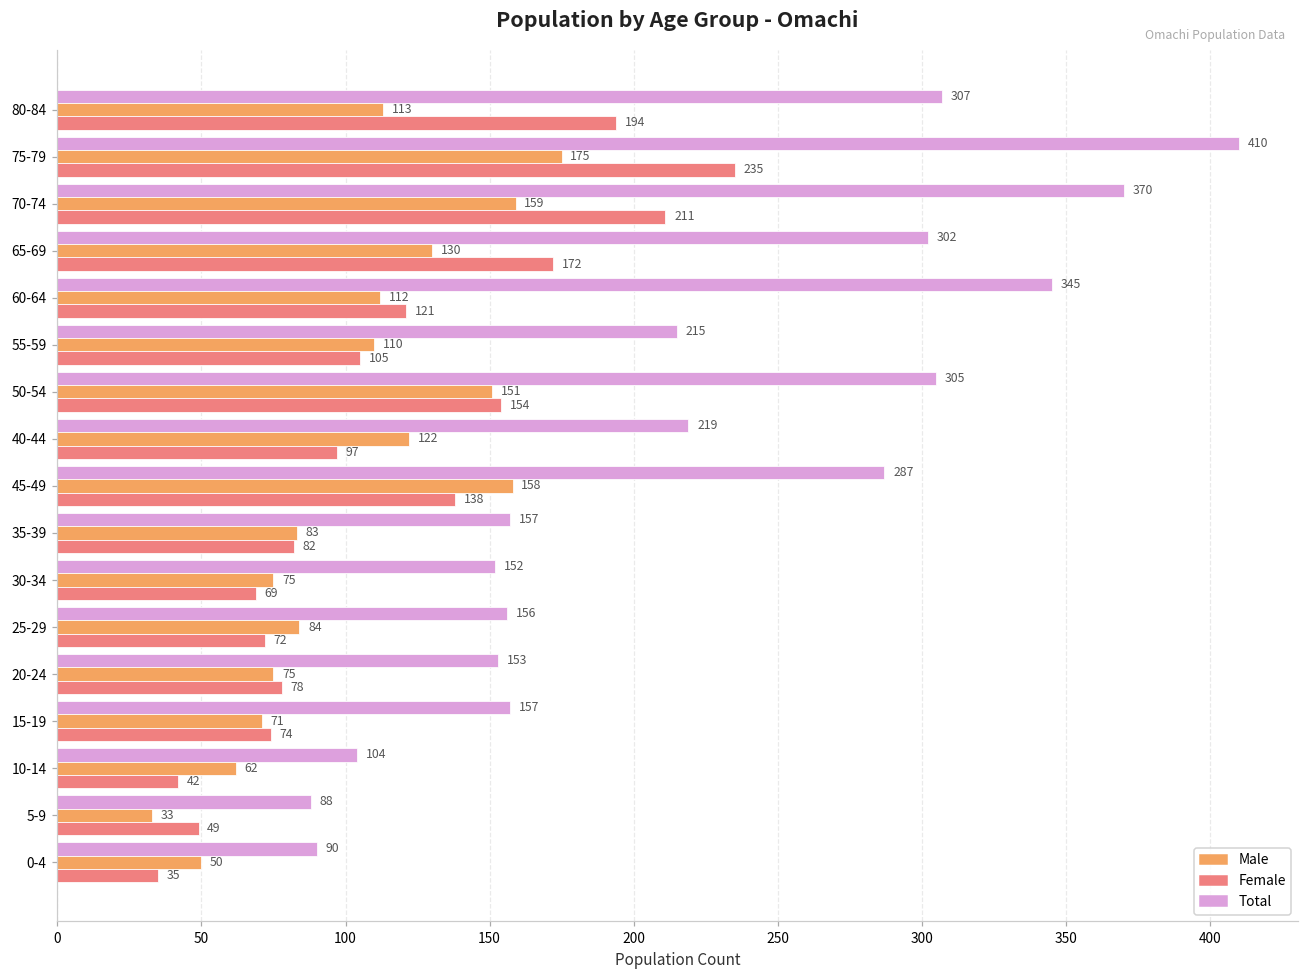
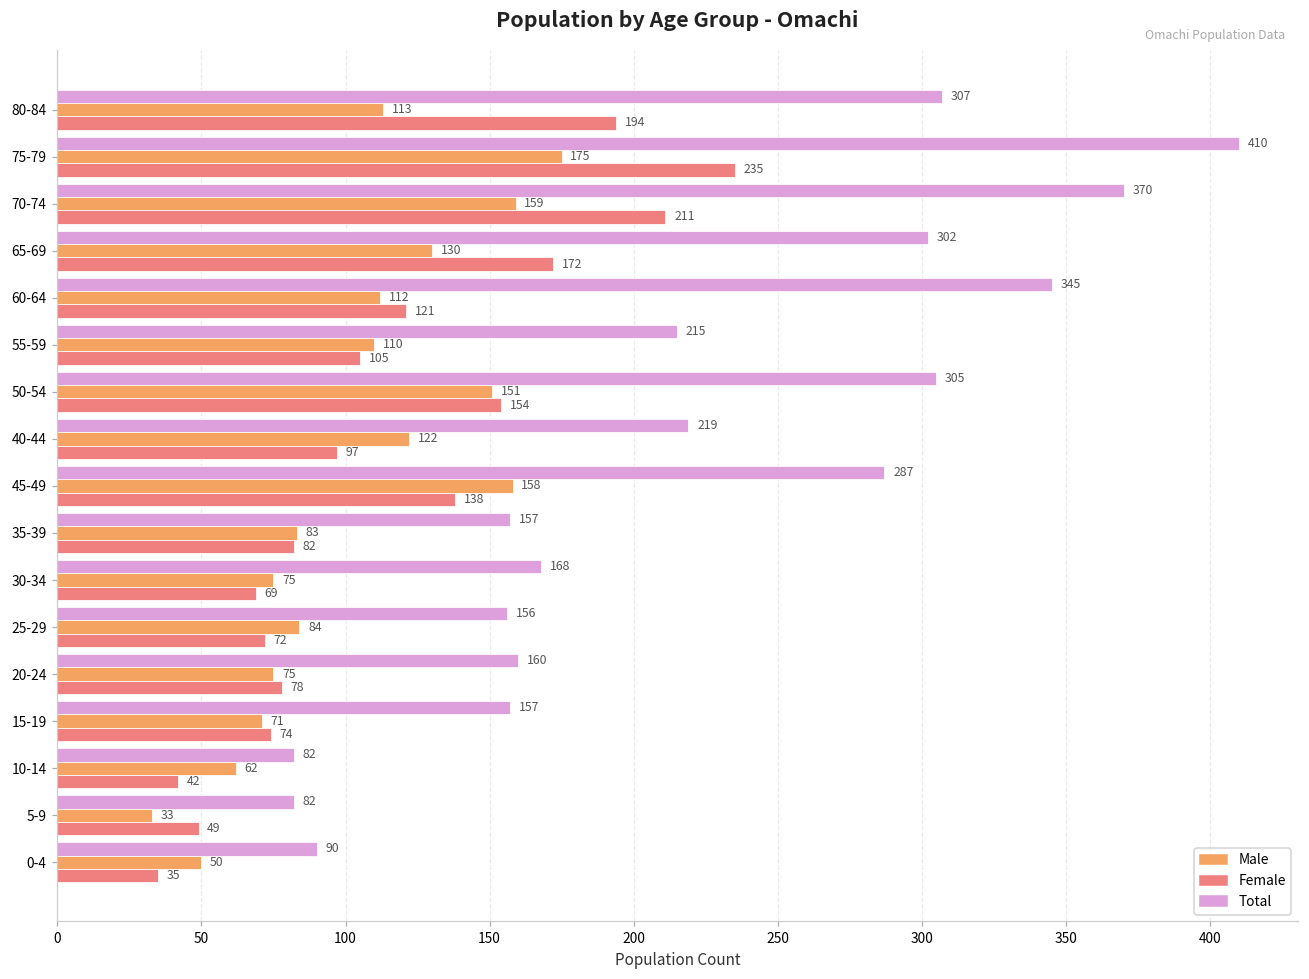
Total, 30-34: 152 -> 168
Total, 20-24: 153 -> 160
Total, 10-14: 104 -> 82
Total, 5-9: 88 -> 82
